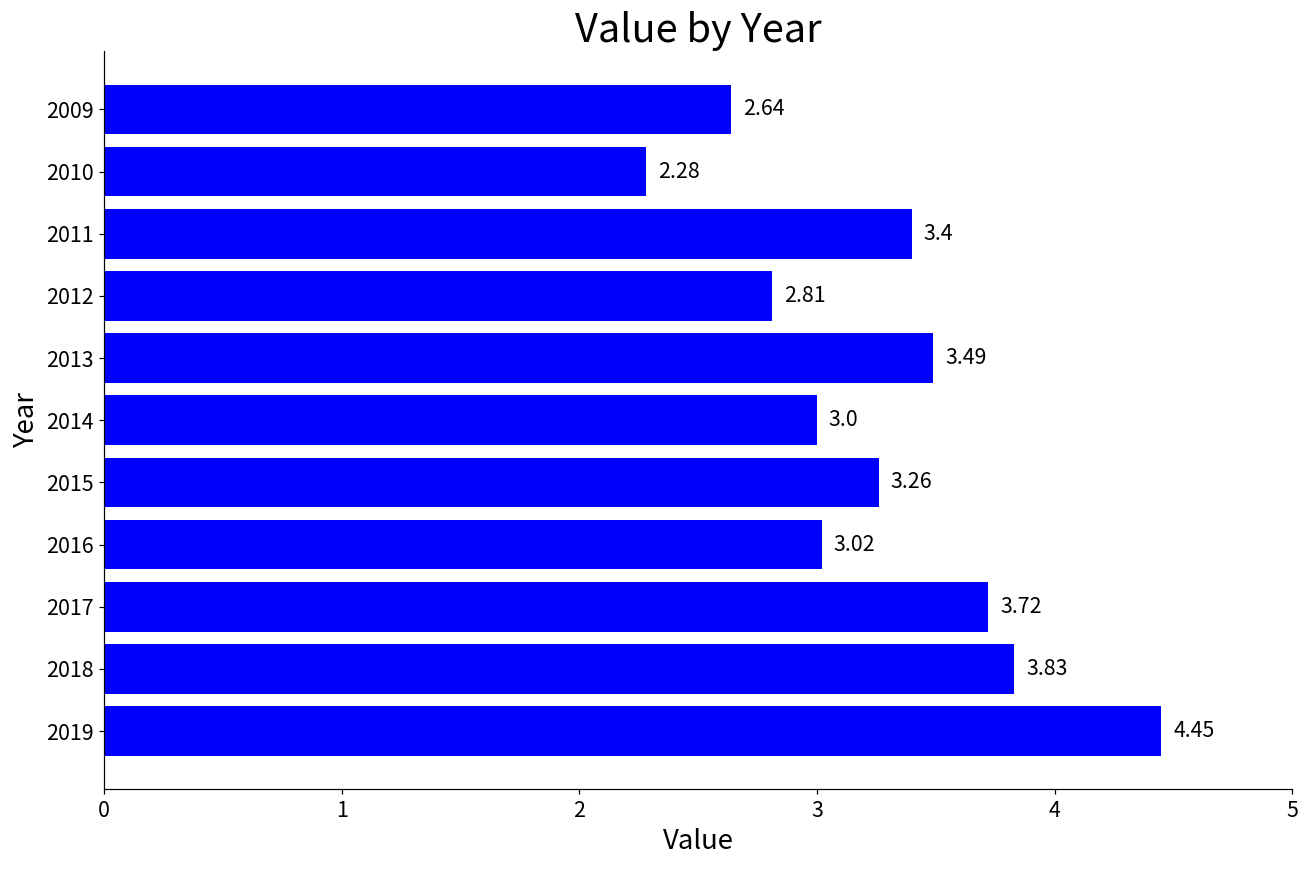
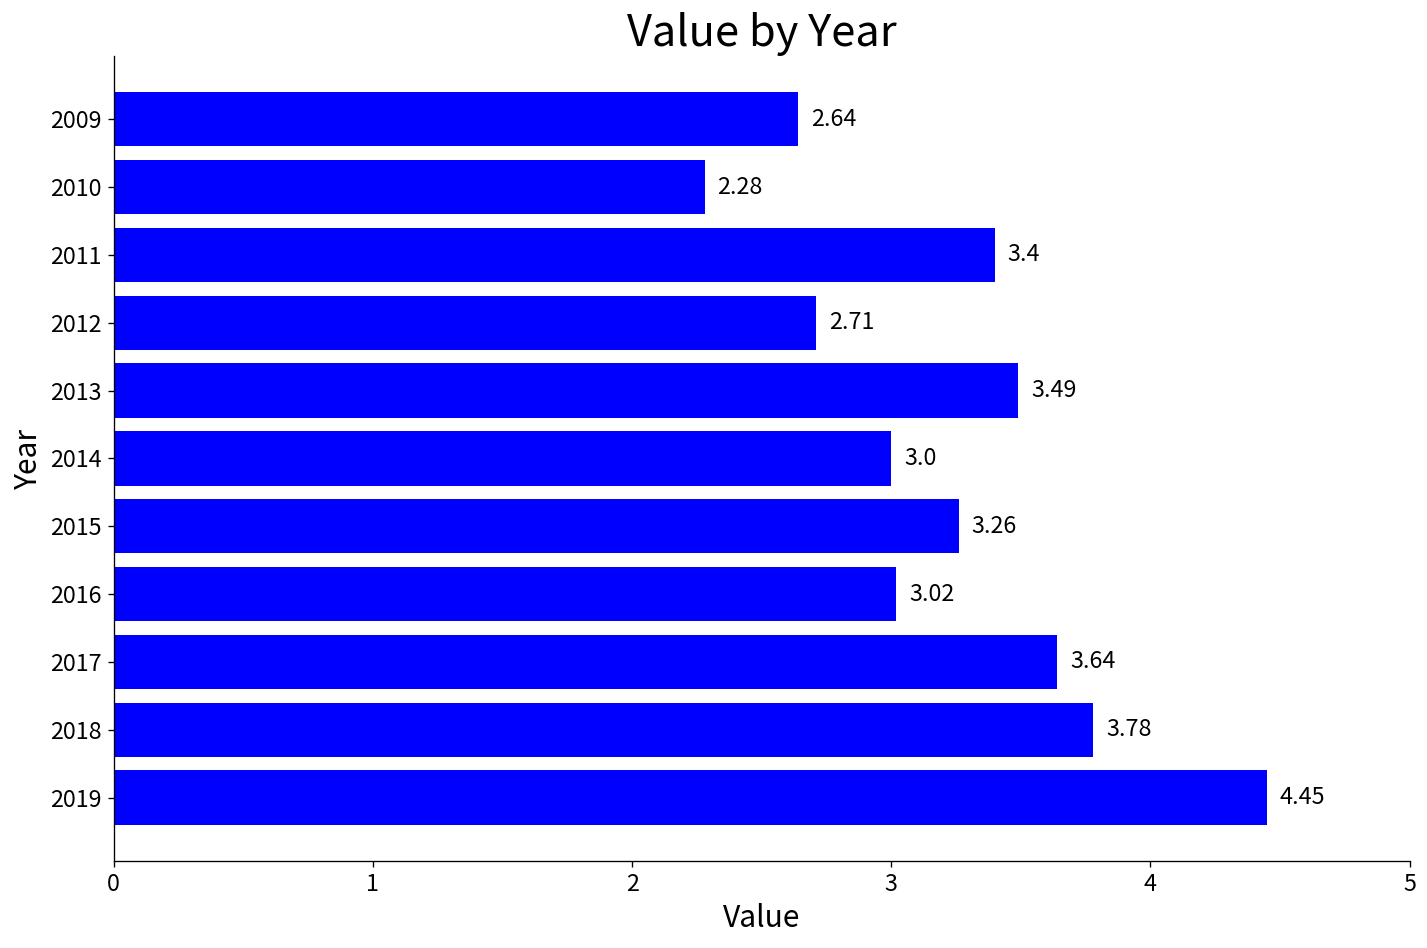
2012: 2.81 -> 2.71
2017: 3.72 -> 3.64
2018: 3.83 -> 3.78
